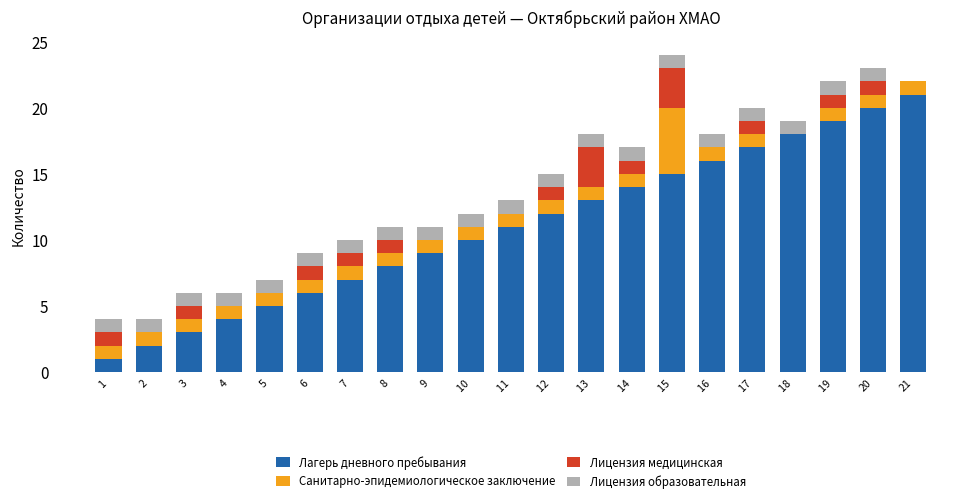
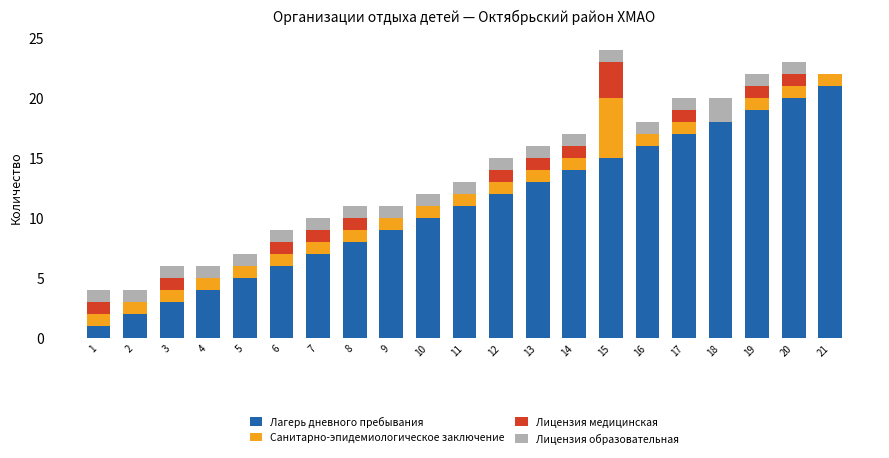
Лицензия медицинская, 13: 3 -> 1
Лицензия образовательная, 18: 1 -> 2
